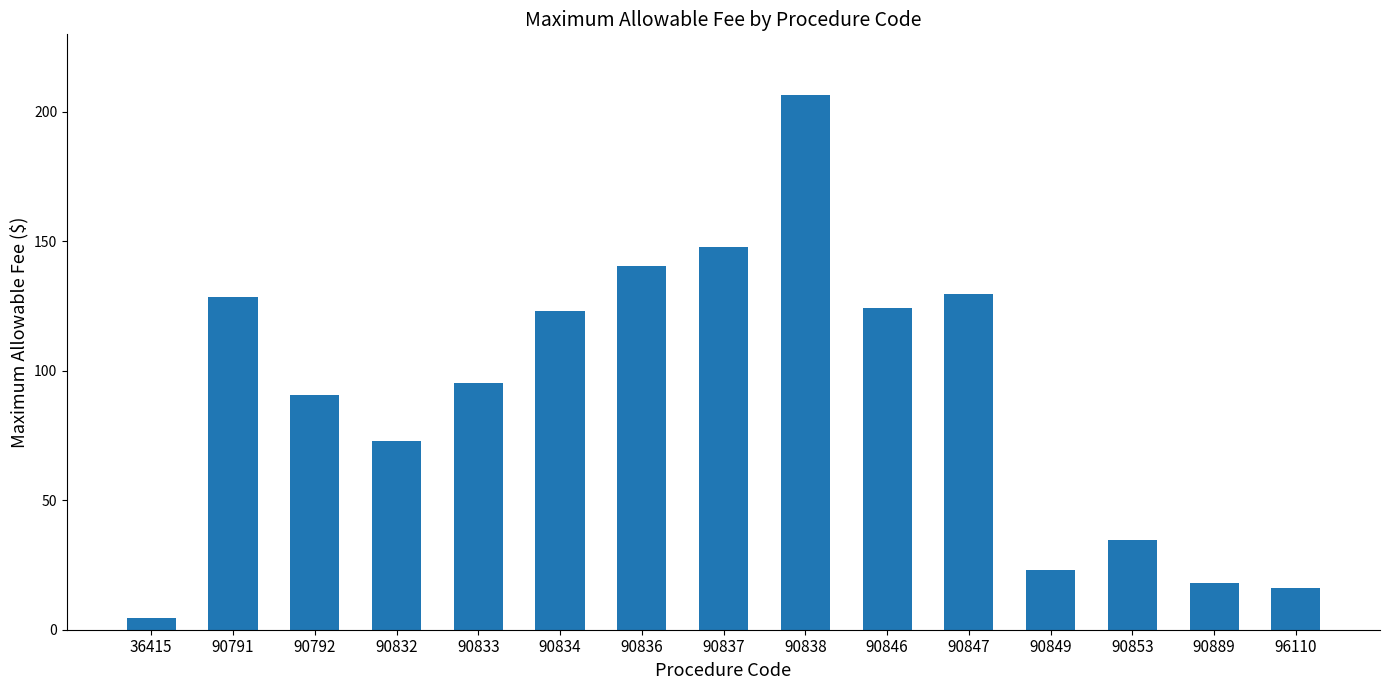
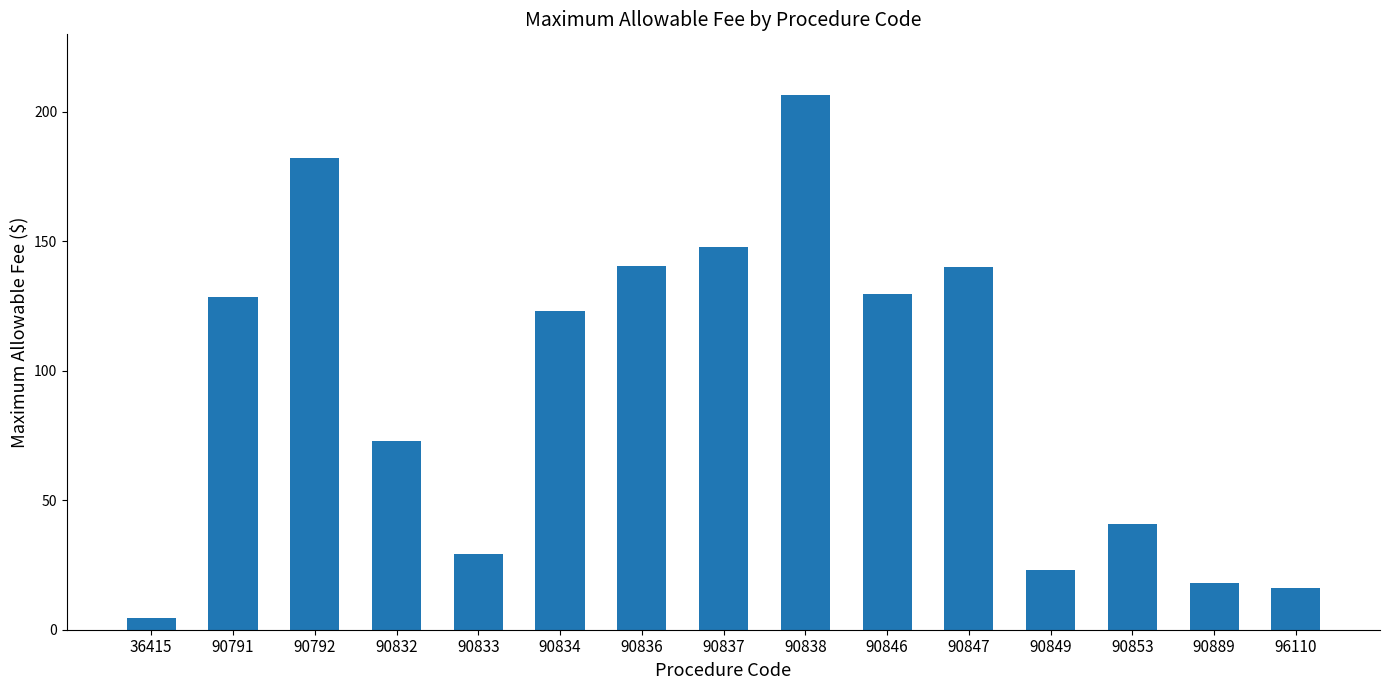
90792: 91 -> 182
90833: 95 -> 29
90846: 124 -> 130
90847: 130 -> 140
90853: 35 -> 41
